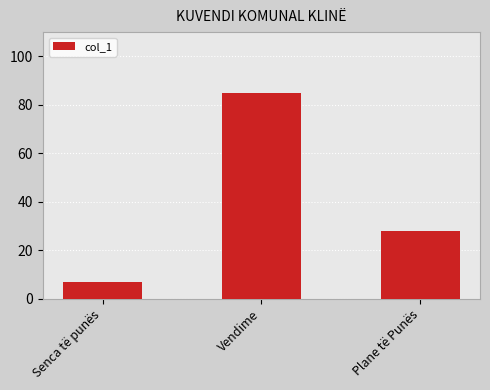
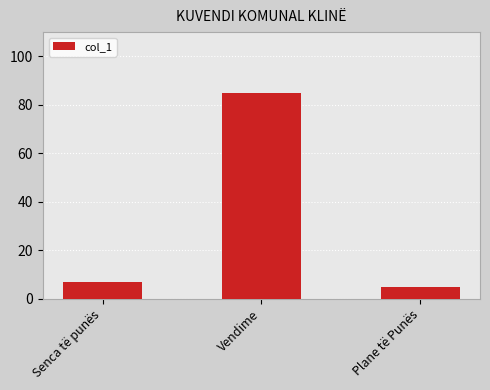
Plane të Punës: 28 -> 5
